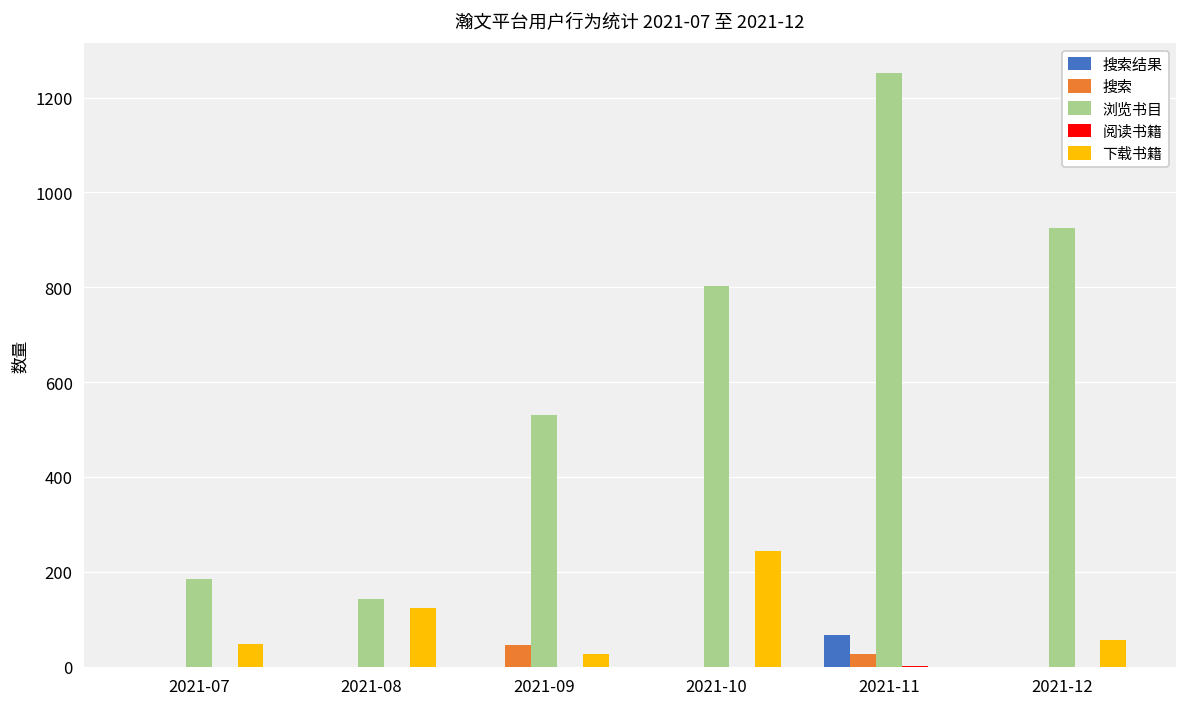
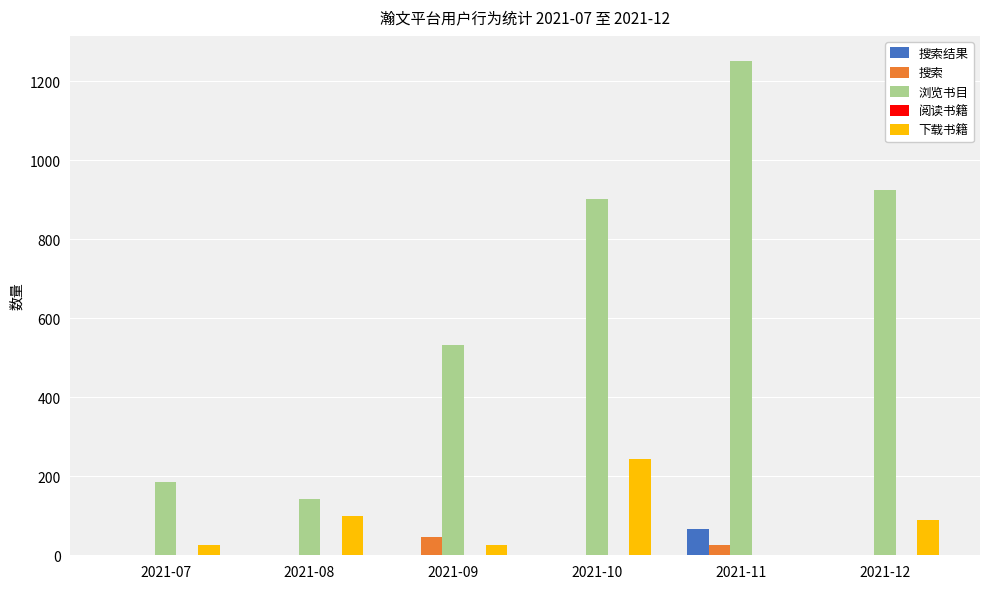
下载书籍, 2021-07: 50 -> 30
下载书籍, 2021-08: 120 -> 100
浏览书目, 2021-10: 800 -> 900
下载书籍, 2021-12: 60 -> 90
